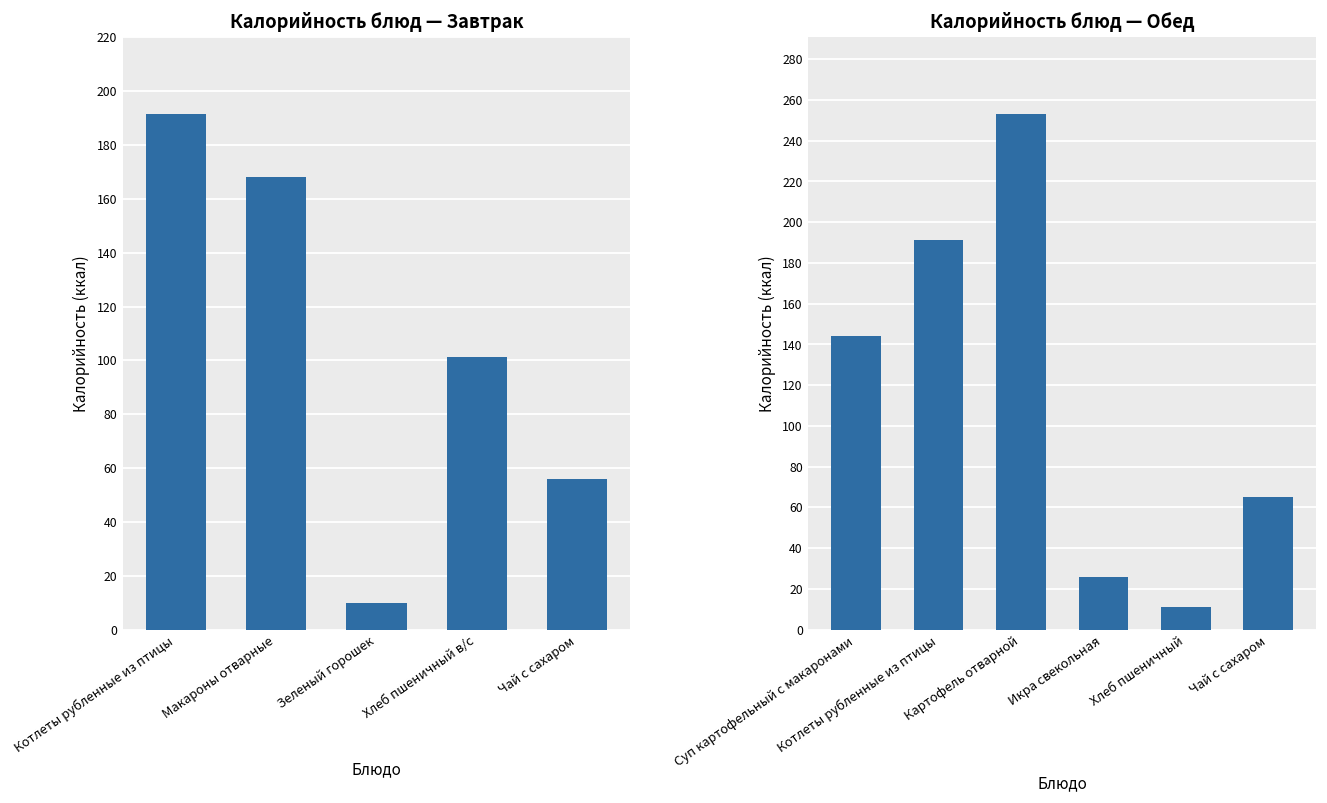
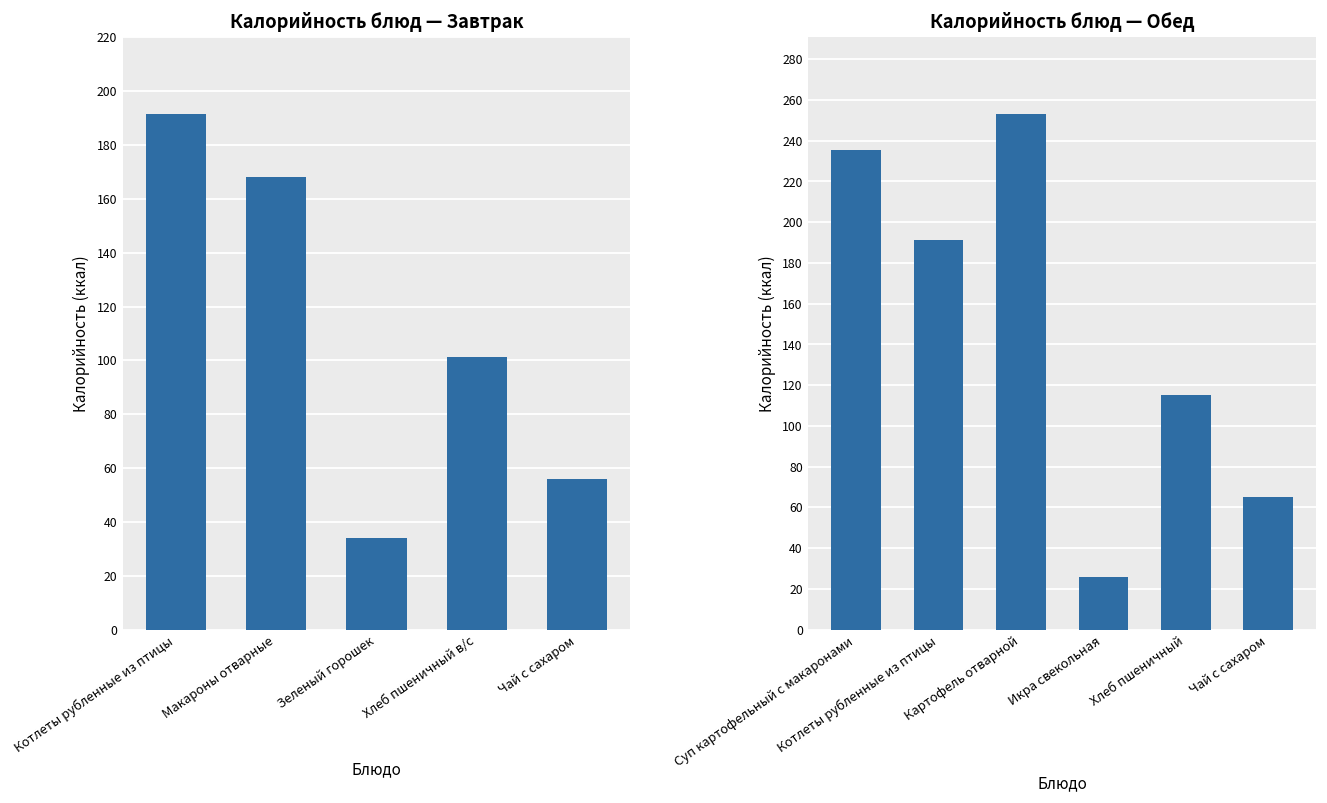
Калорийность блюд — Завтрак, Зеленый горошек: 10 -> 34
Калорийность блюд — Обед, Суп картофельный с макаронами: 144 -> 235
Калорийность блюд — Обед, Хлеб пшеничный: 11 -> 115
